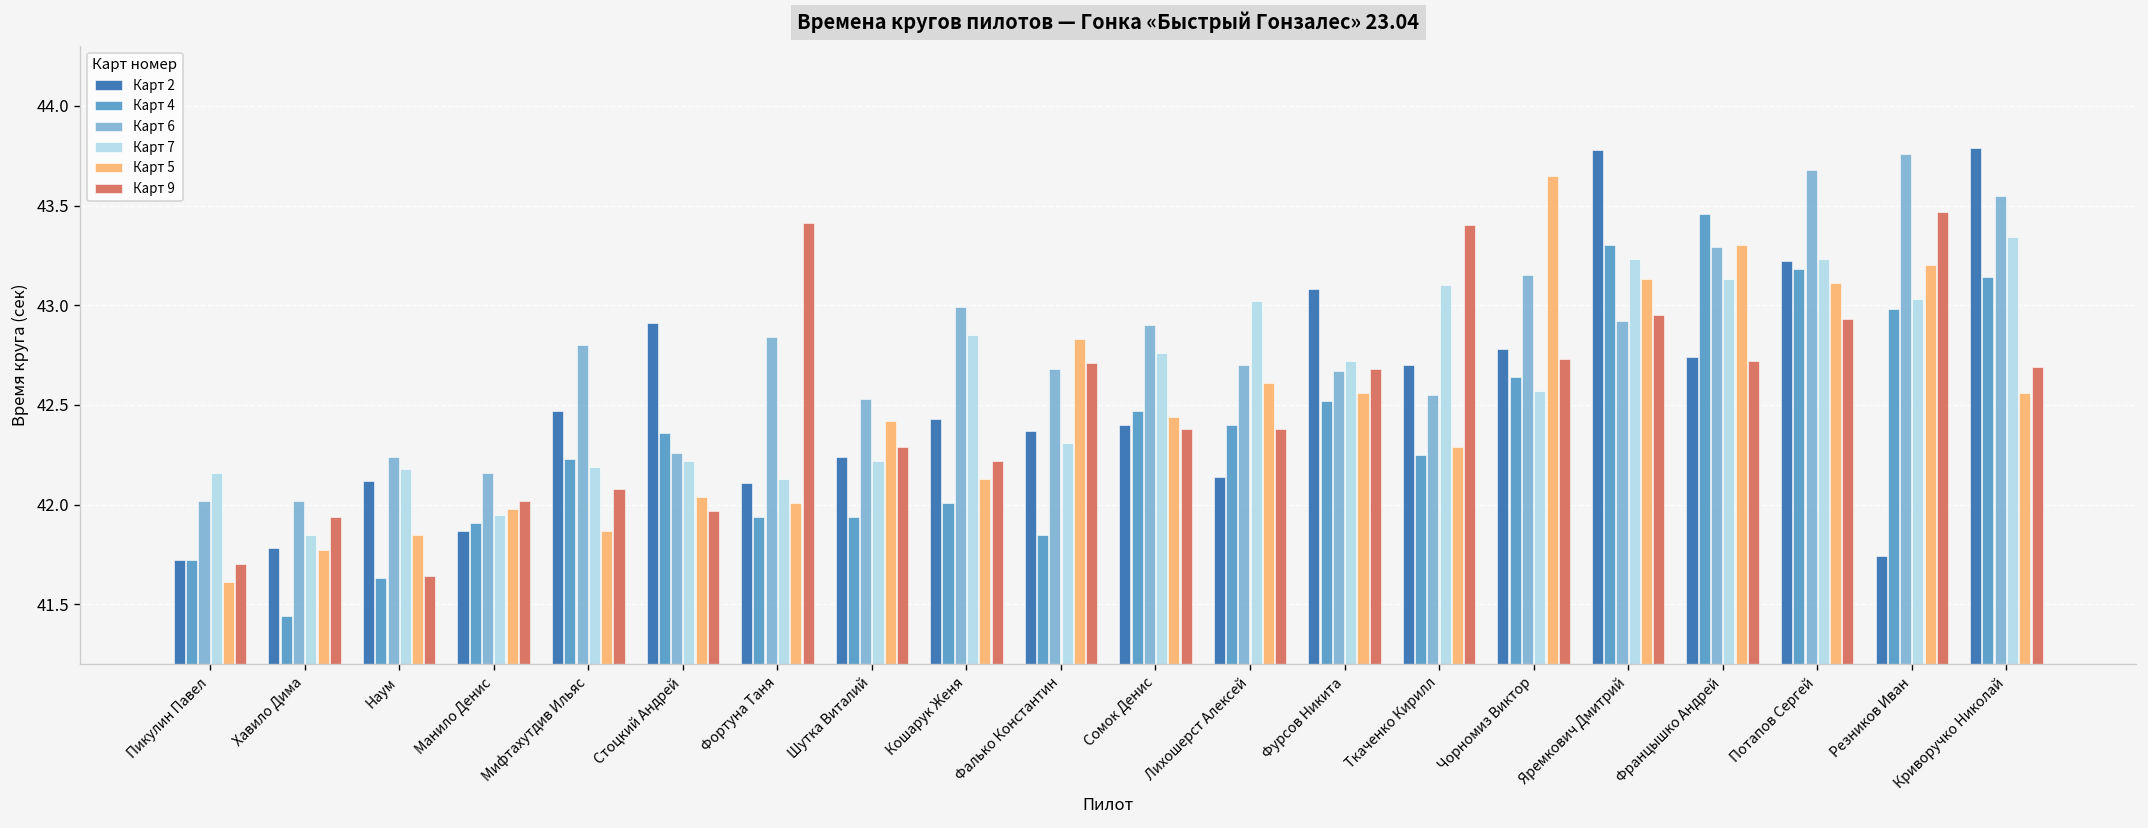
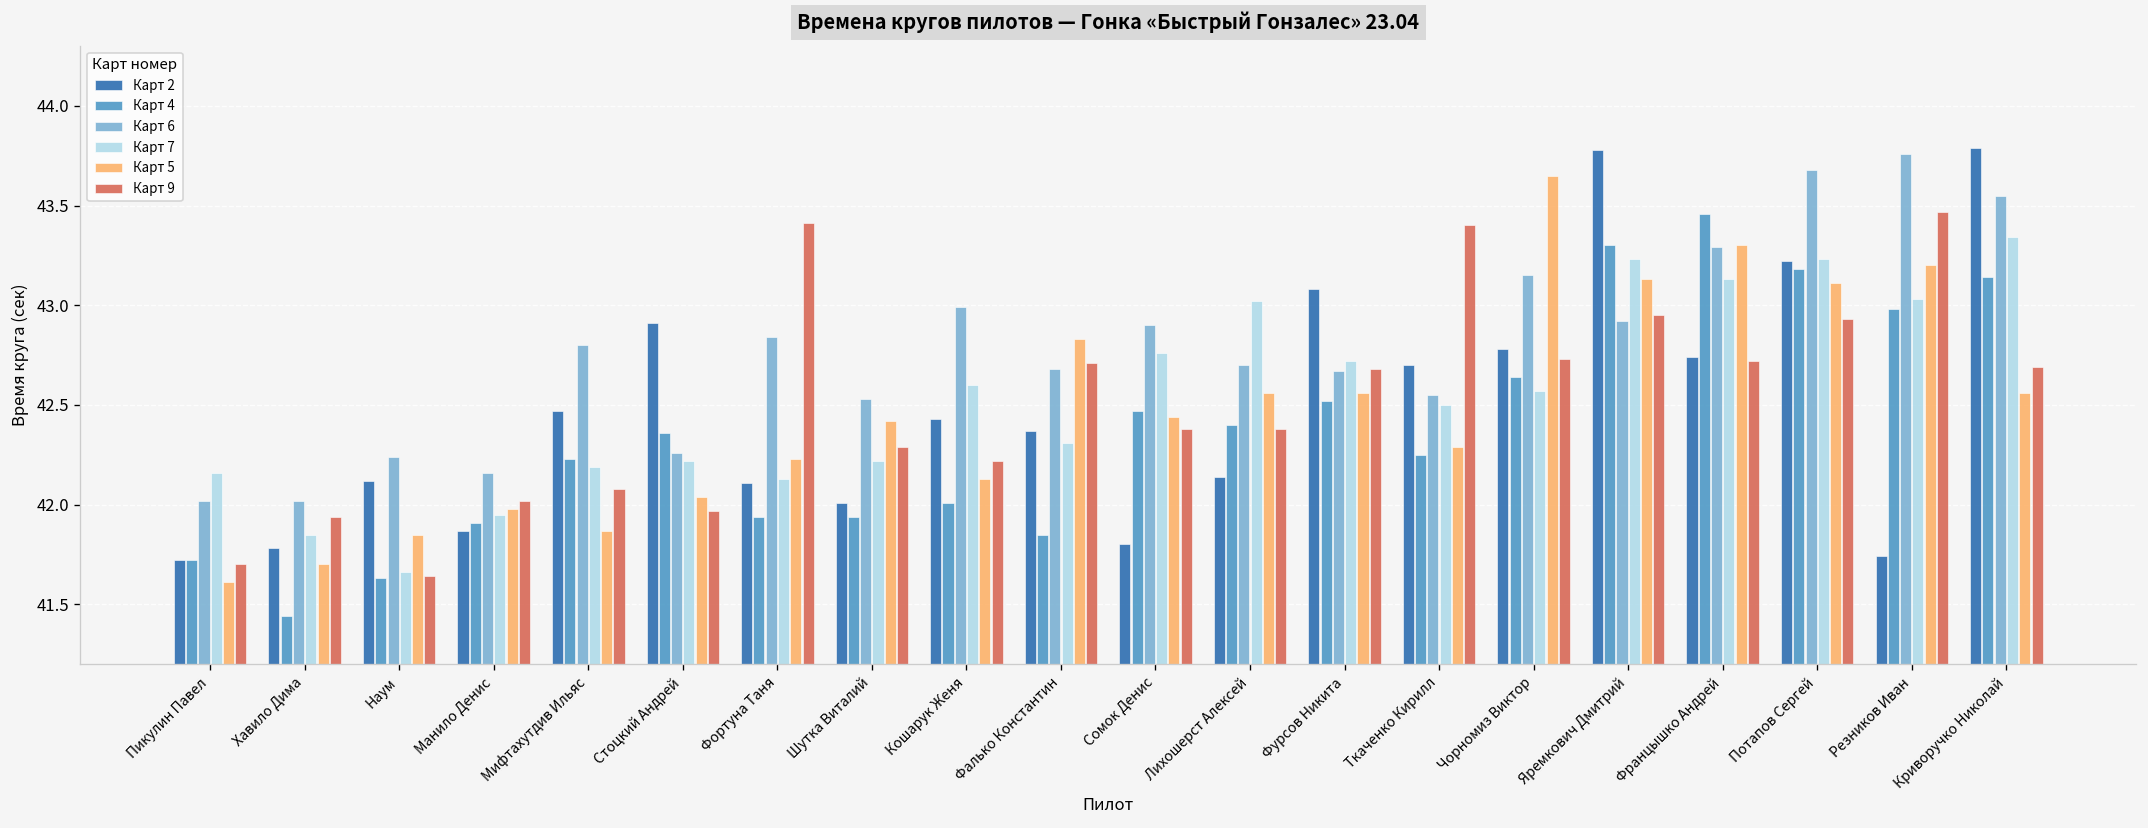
Карт 5, Хавило Дима: 41.77 -> 41.70
Карт 7, Наум: 42.18 -> 41.66
Карт 5, Фортуна Таня: 42.01 -> 42.23
Карт 2, Шутка Виталий: 42.24 -> 42.01
Карт 7, Кошарук Женя: 42.85 -> 42.60
Карт 2, Сомок Денис: 42.4 -> 41.8
Карт 5, Лихошерст Алексей: 42.61 -> 42.56
Карт 7, Ткаченко Кирилл: 43.1 -> 42.5
